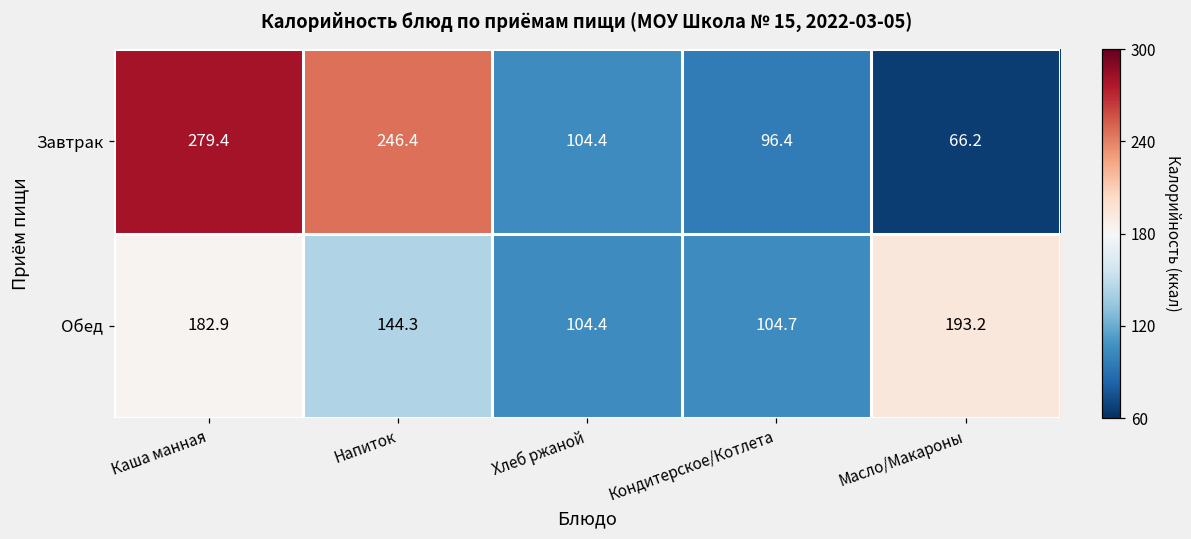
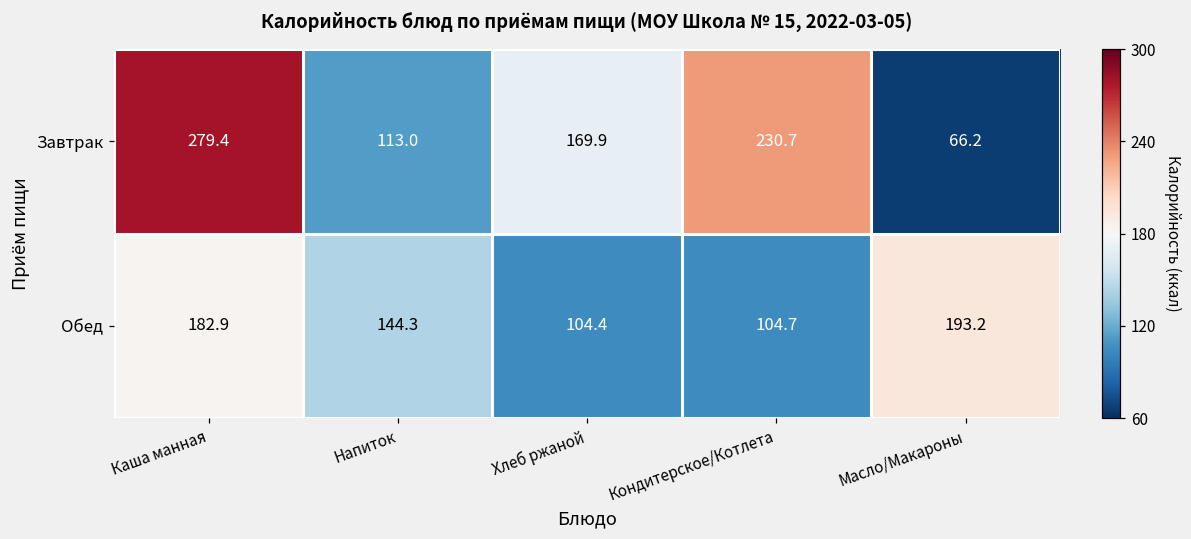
Завтрак, Напиток: 246.4 -> 113.0
Завтрак, Хлеб ржаной: 104.4 -> 169.9
Завтрак, Кондитерское/Котлета: 96.4 -> 230.7
